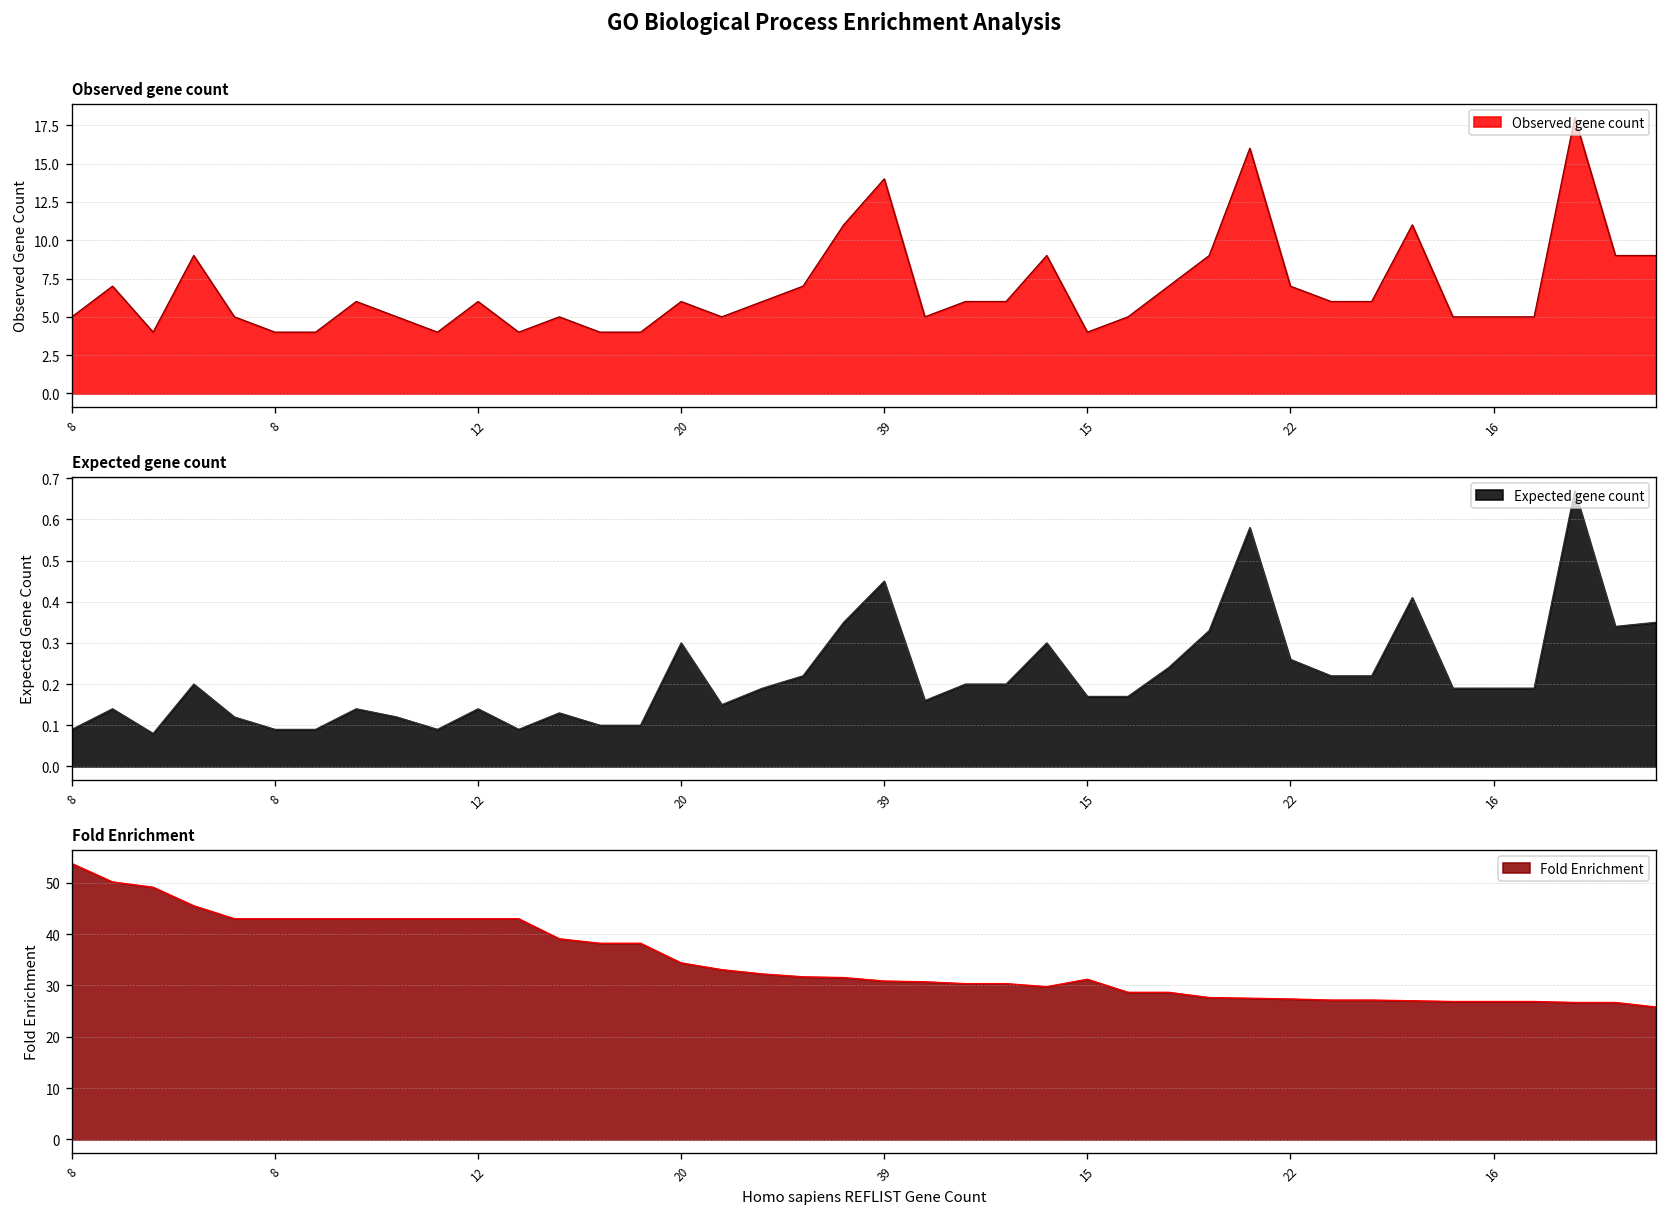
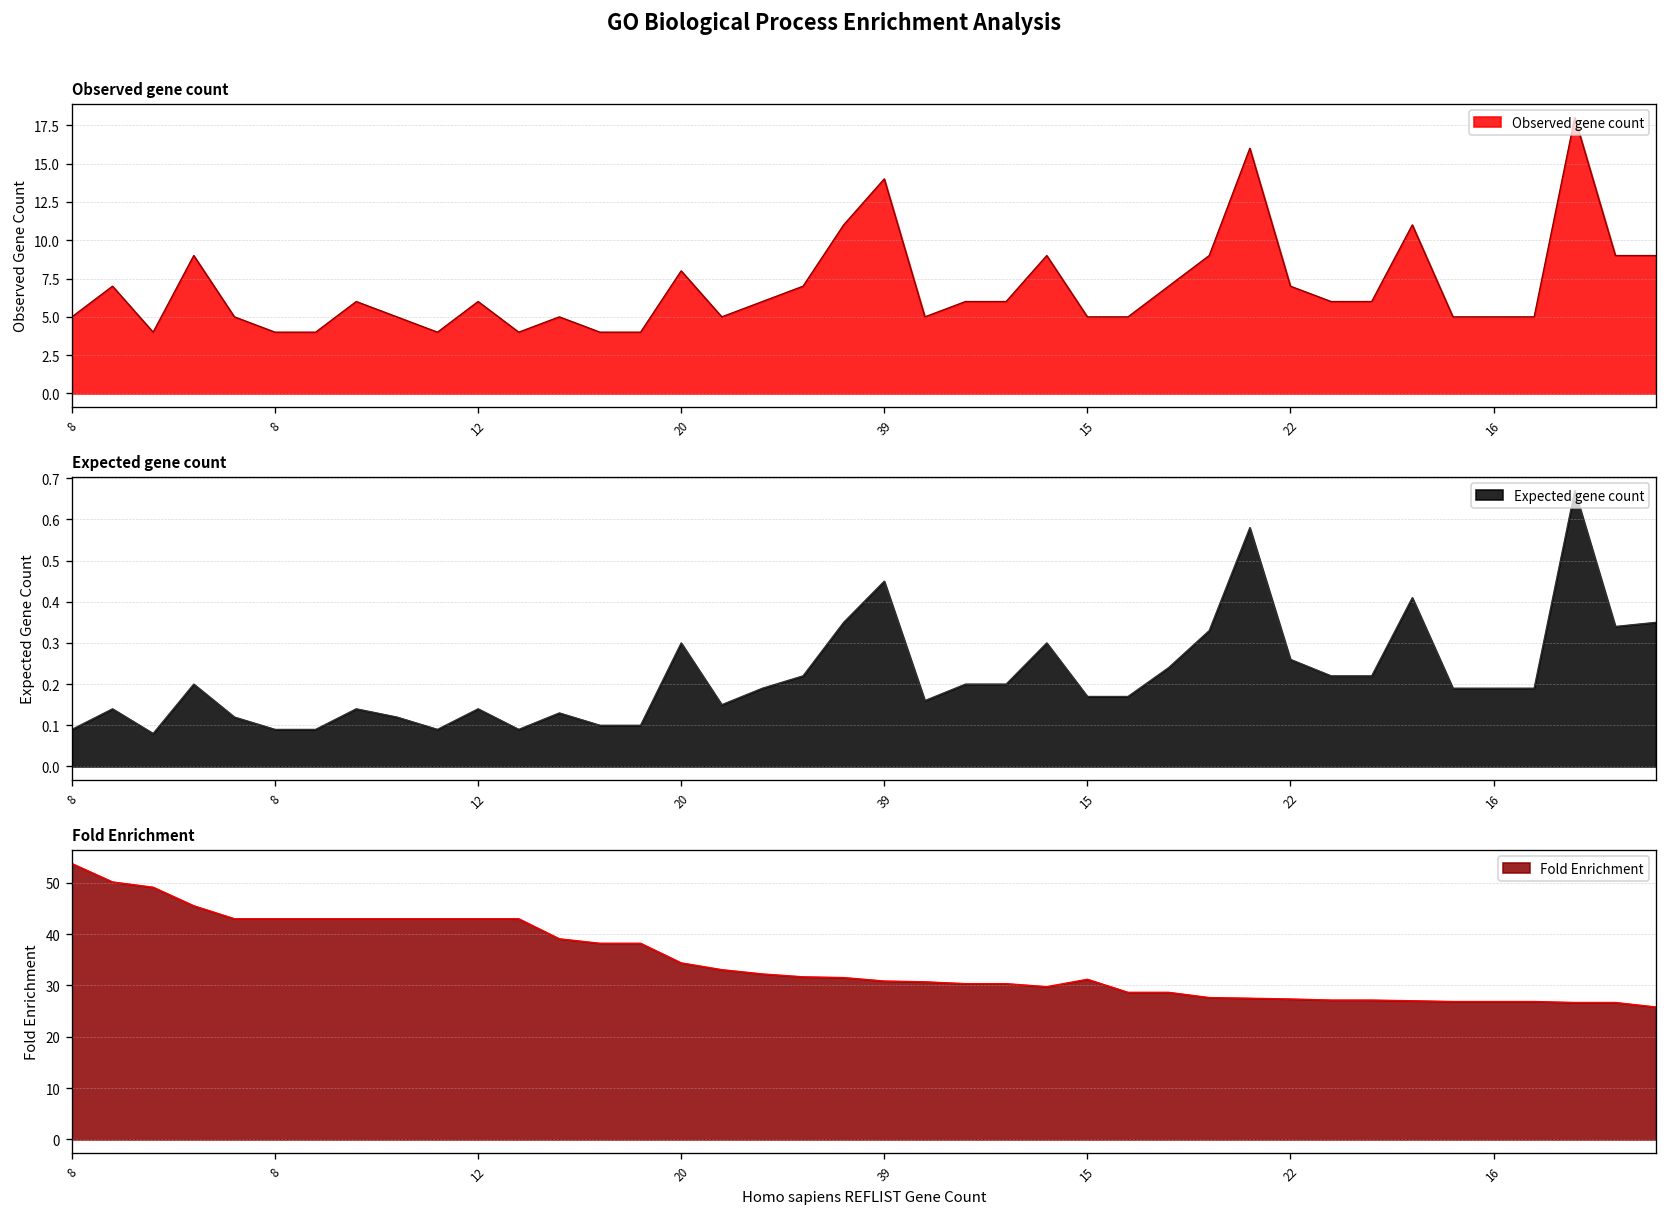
Observed gene count, 20: 6 -> 8
Observed gene count, 15: 4 -> 5
